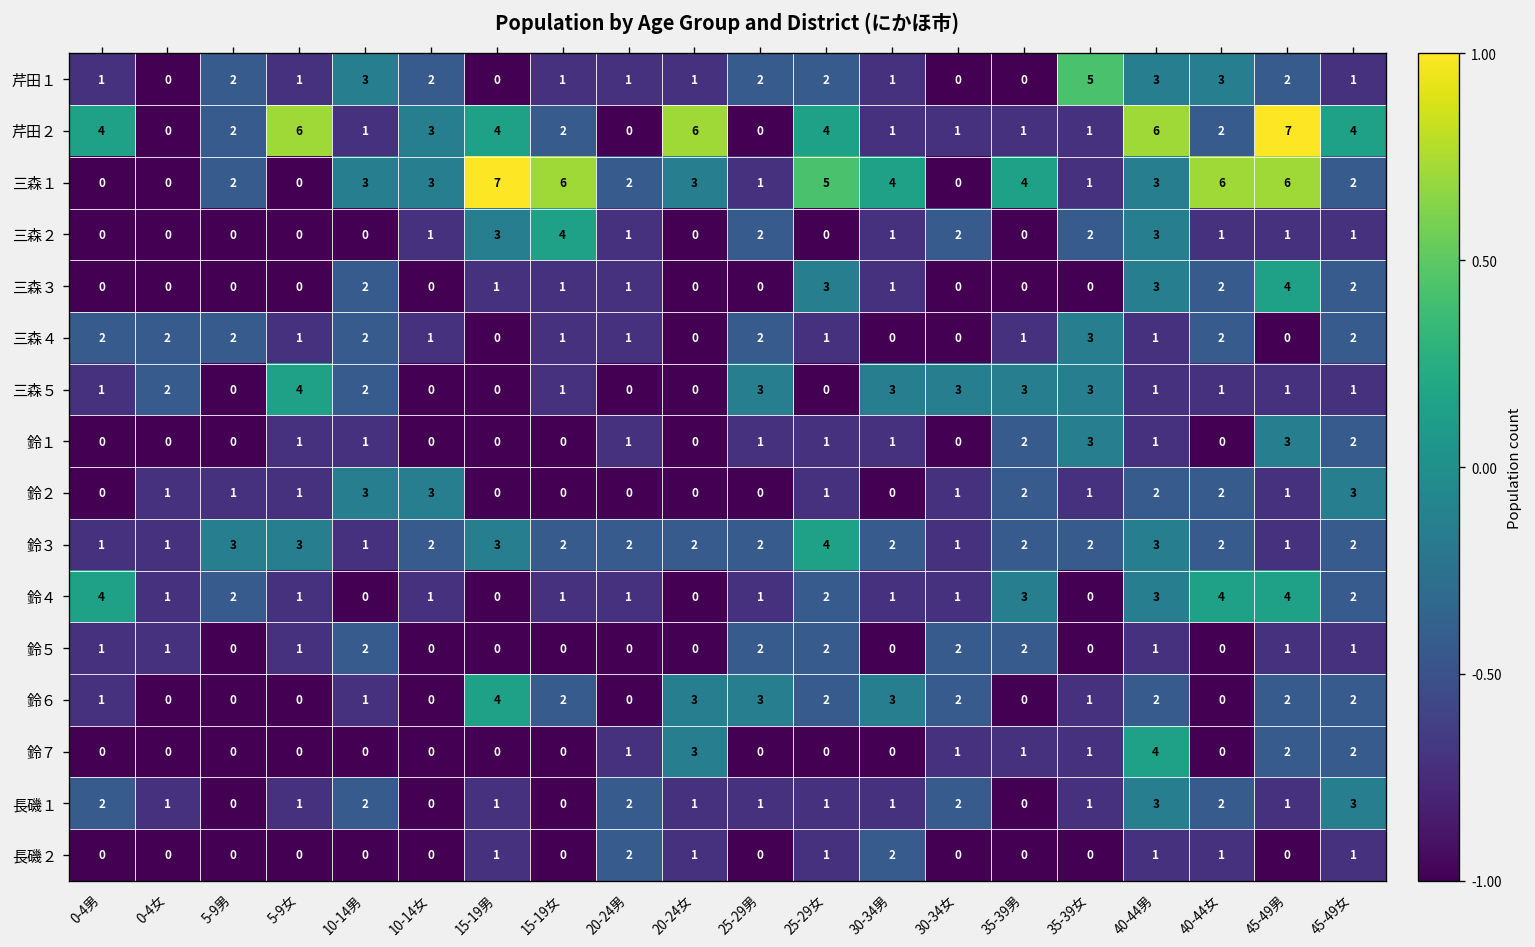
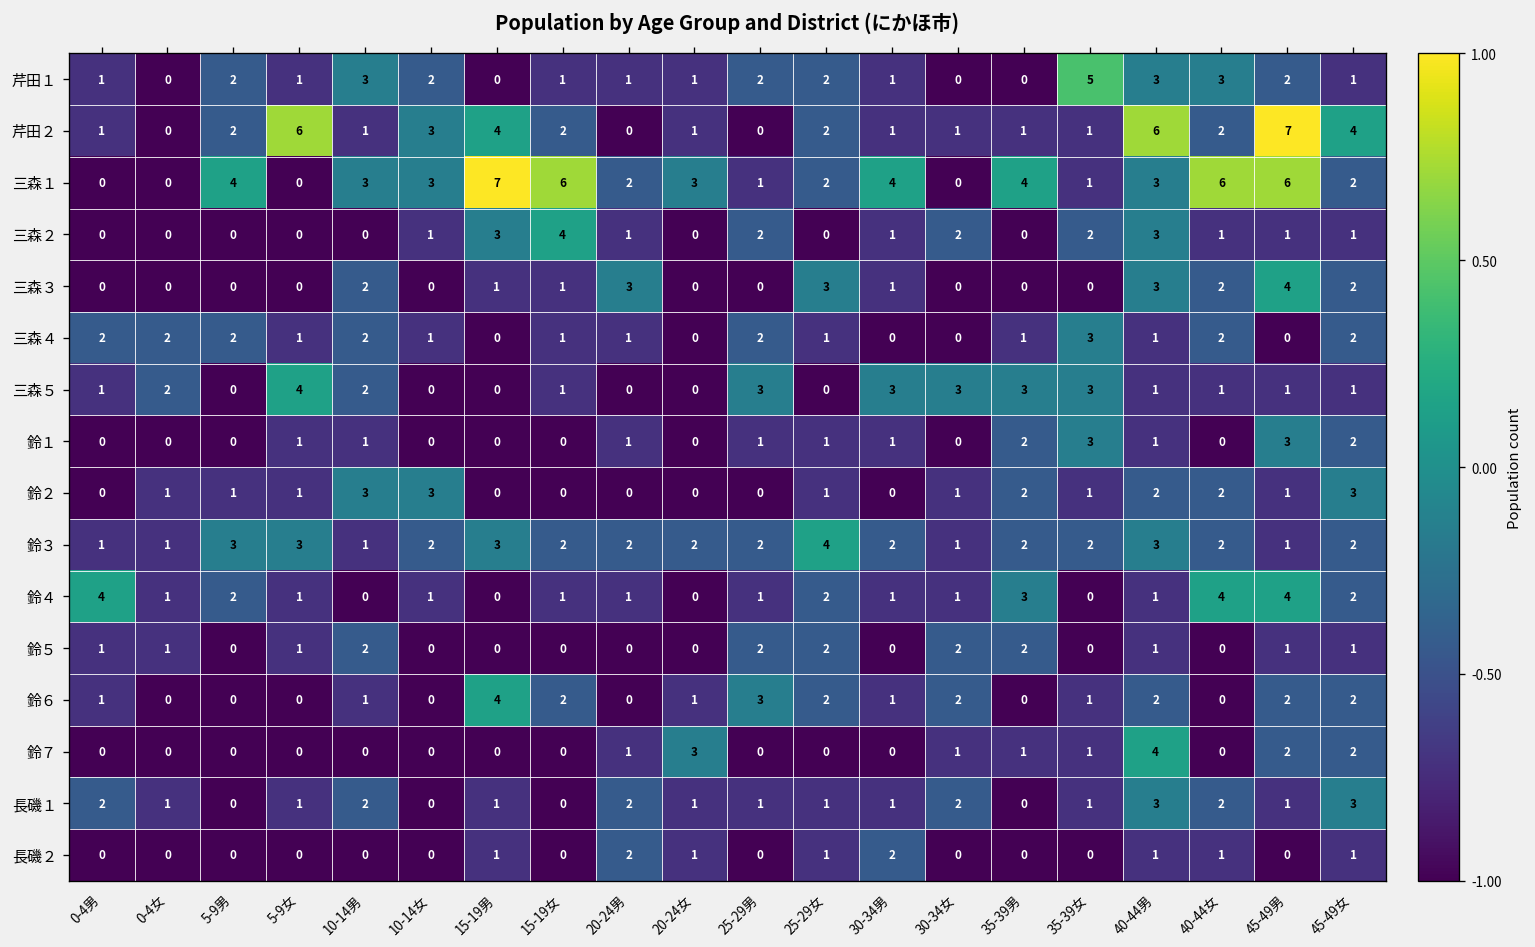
芹田２, 0-4男: 4 -> 1
芹田２, 20-24女: 6 -> 1
芹田２, 25-29女: 4 -> 2
三森１, 5-9男: 2 -> 4
三森１, 25-29女: 5 -> 2
三森３, 20-24男: 1 -> 3
鈴４, 40-44男: 3 -> 1
鈴６, 20-24女: 3 -> 1
鈴６, 30-34男: 3 -> 1
